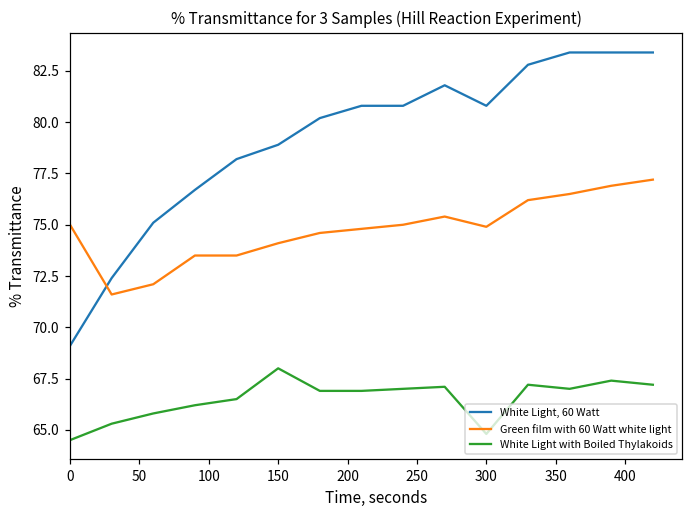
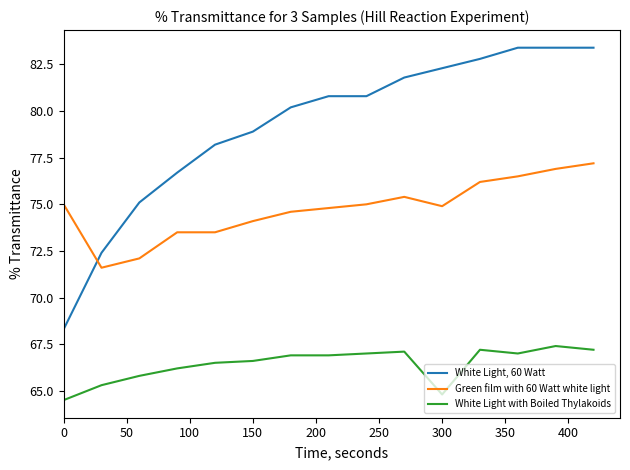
White Light, 60 Watt, 0: 69.1 -> 68.3
White Light with Boiled Thylakoids, 150: 68.0 -> 66.6
White Light, 60 Watt, 300: 80.8 -> 82.3
